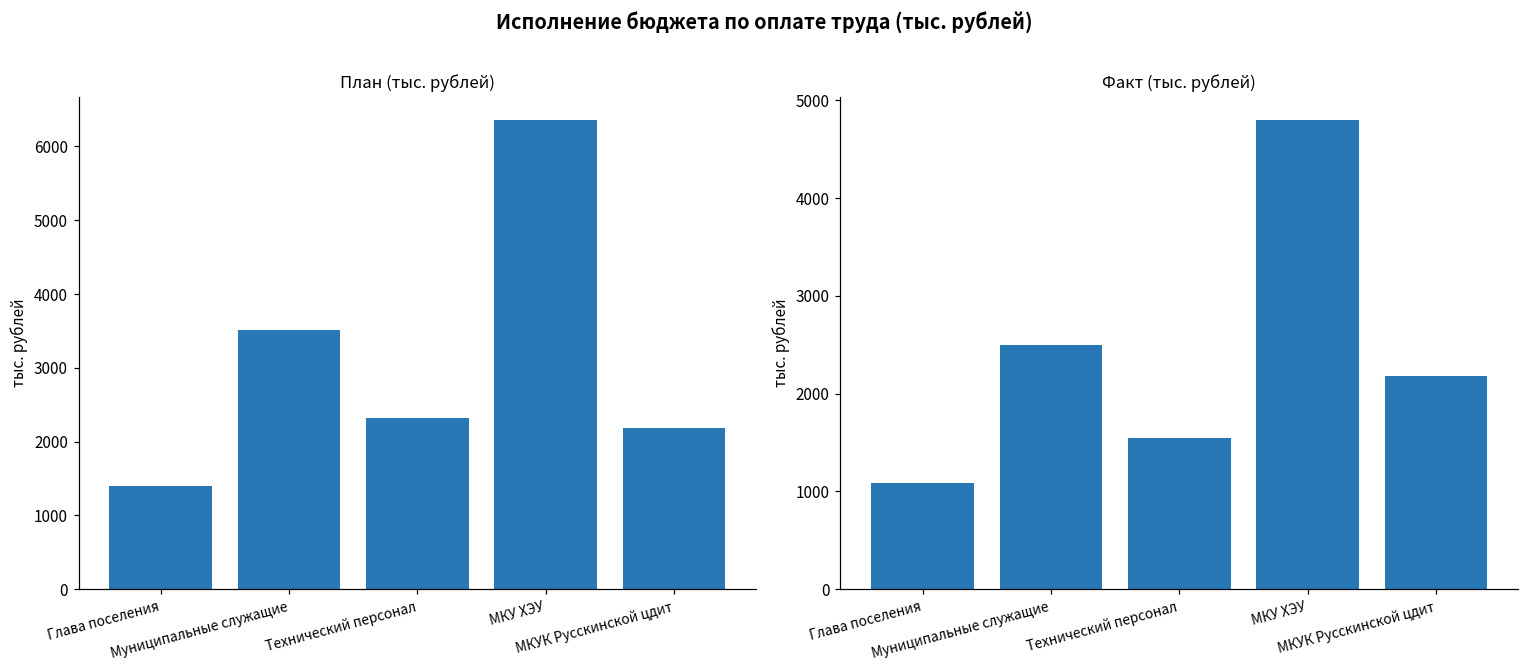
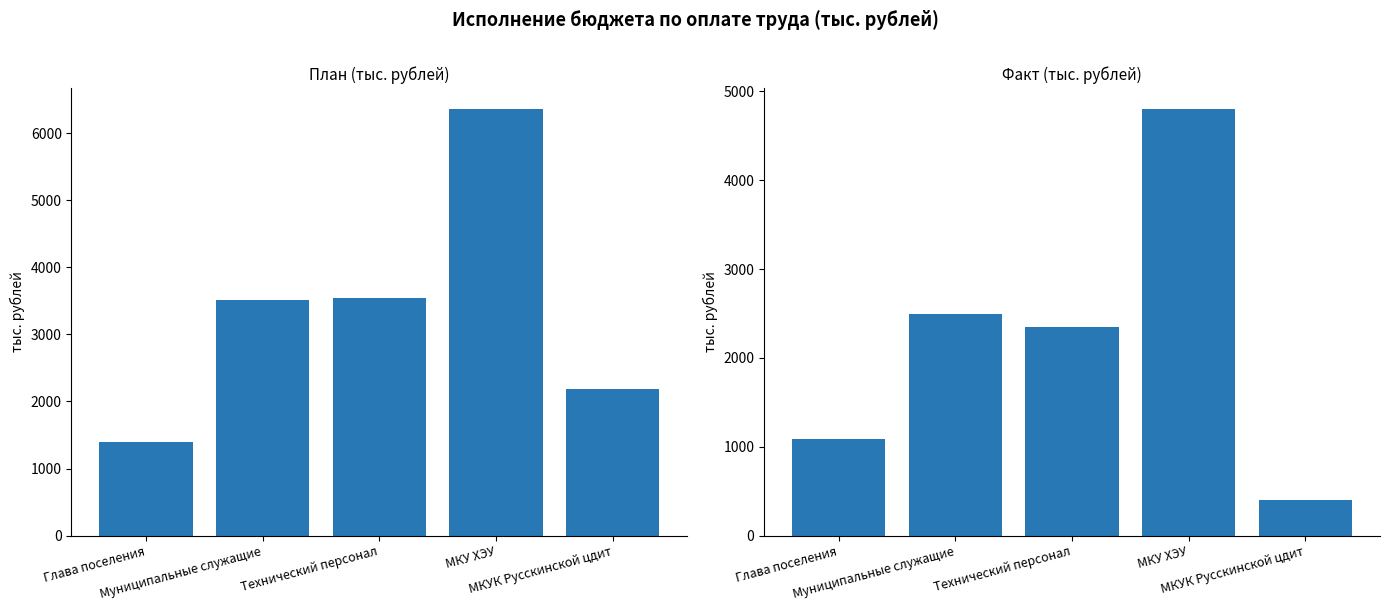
План (тыс. рублей), Технический персонал: 2300 -> 3500
Факт (тыс. рублей), Технический персонал: 1500 -> 2300
Факт (тыс. рублей), МКУК Русскинской цдит: 2200 -> 400
